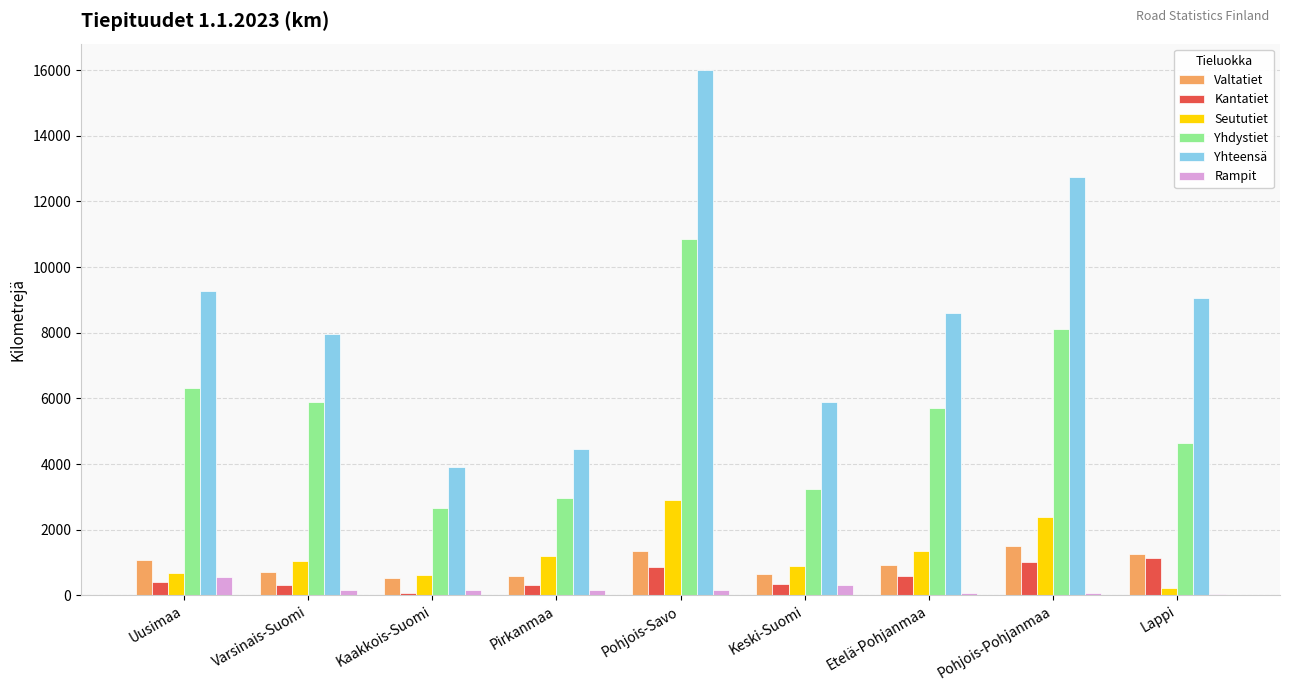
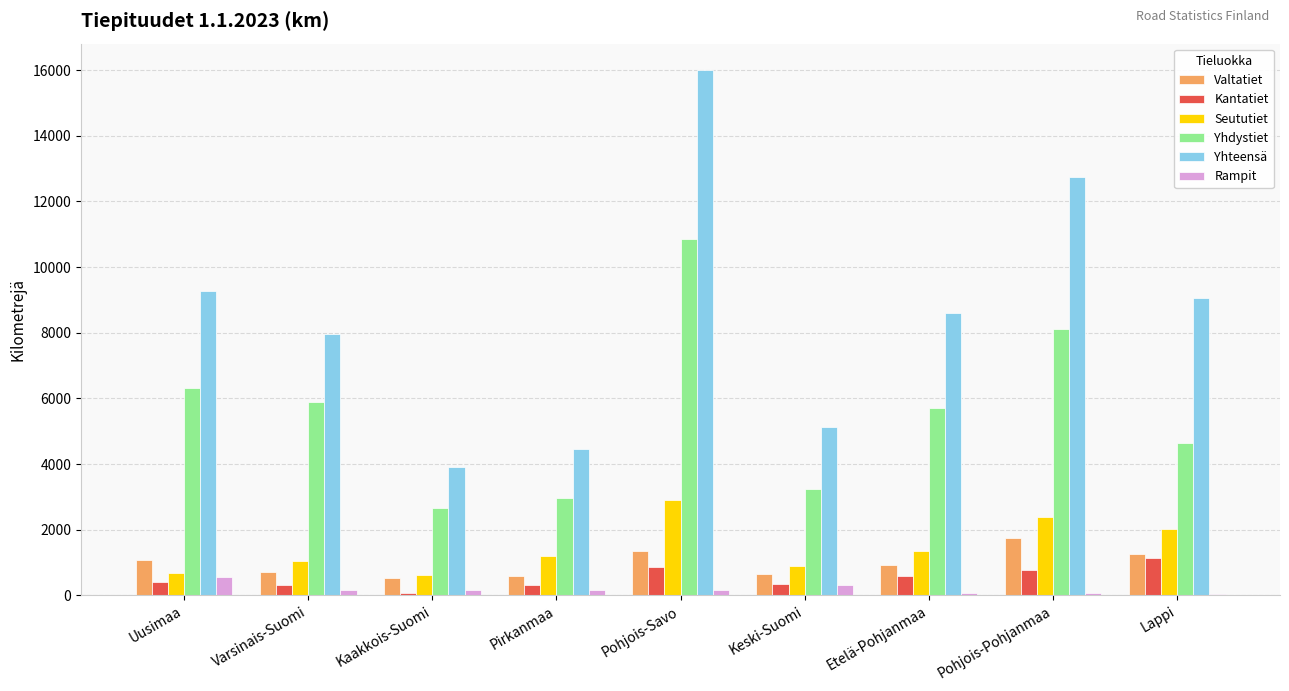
Yhteensä, Keski-Suomi: 5900 -> 5100
Valtatiet, Pohjois-Pohjanmaa: 1500 -> 1800
Kantatiet, Pohjois-Pohjanmaa: 1000 -> 800
Seututiet, Lappi: 200 -> 2000
